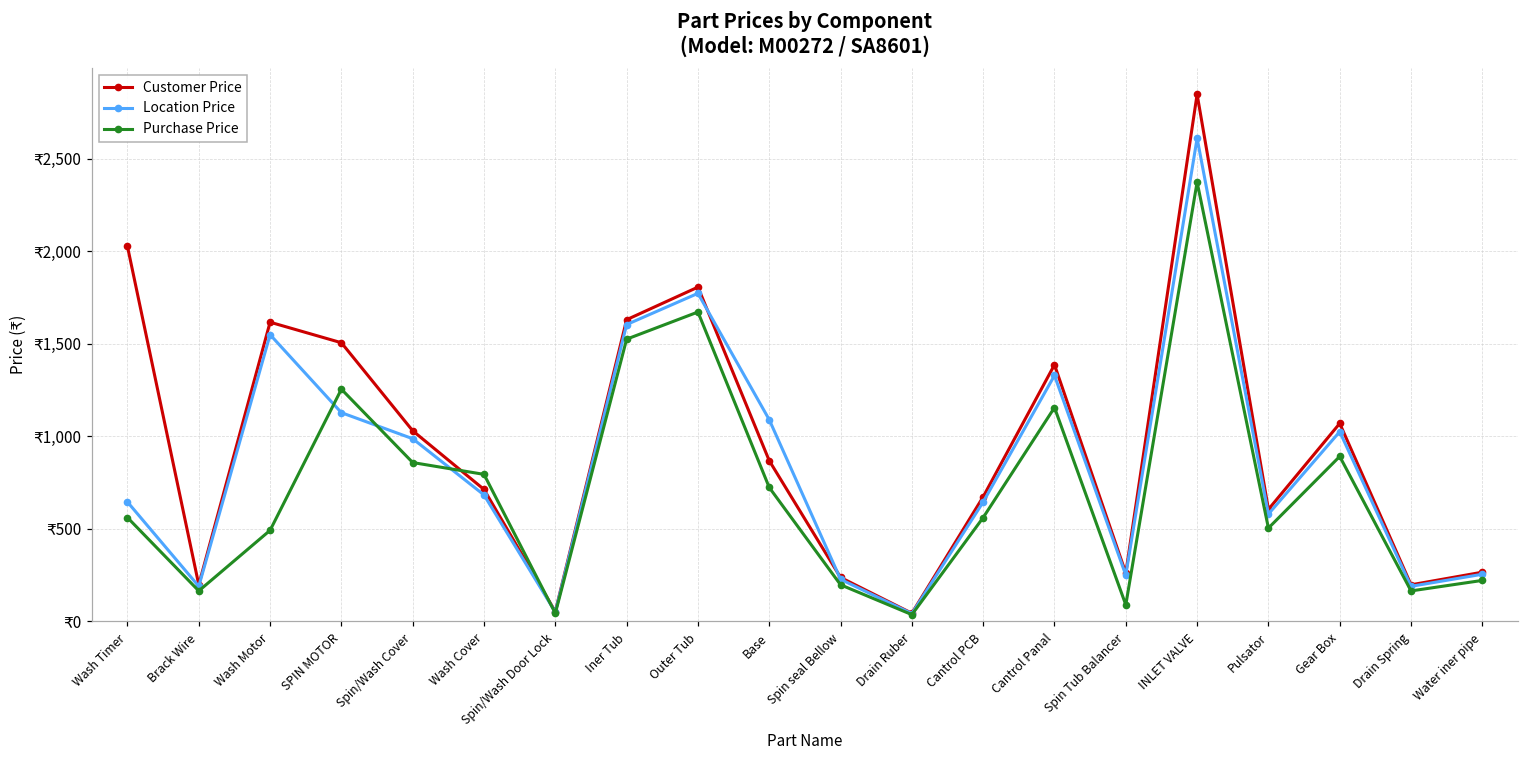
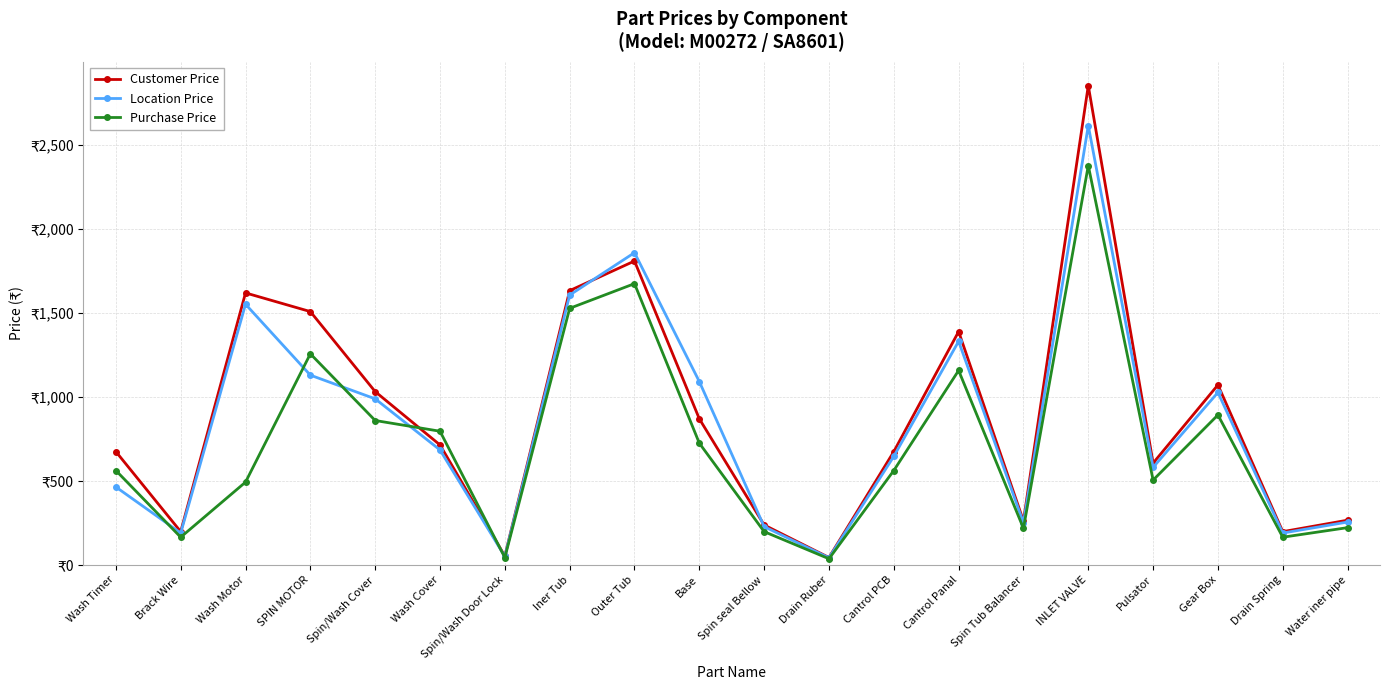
Customer Price, Wash Timer: ₹2,030 -> ₹670
Location Price, Wash Timer: ₹650 -> ₹460
Location Price, Outer Tub: ₹1,770 -> ₹1,860
Purchase Price, Spin Tub Balancer: ₹90 -> ₹220
